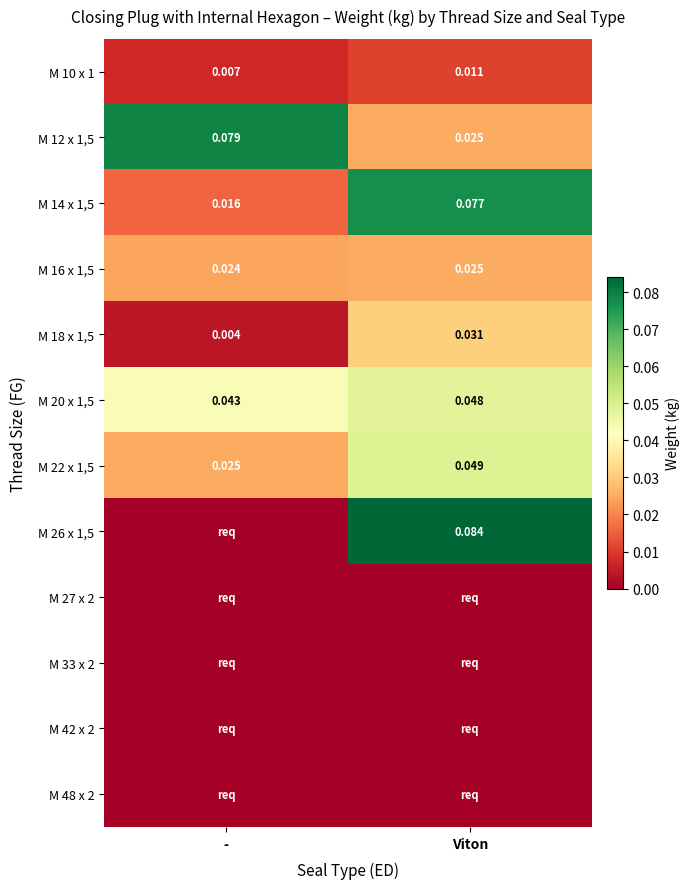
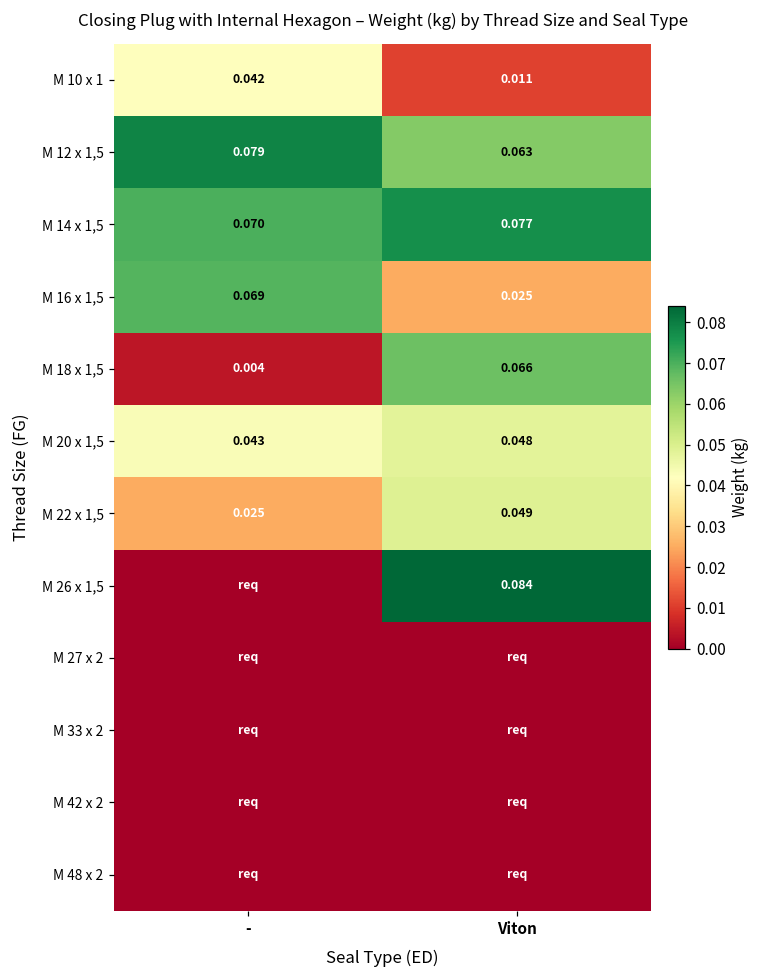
M 10 x 1, -: 0.007 -> 0.042
M 12 x 1,5, Viton: 0.025 -> 0.063
M 14 x 1,5, -: 0.016 -> 0.070
M 16 x 1,5, -: 0.024 -> 0.069
M 18 x 1,5, Viton: 0.031 -> 0.066
